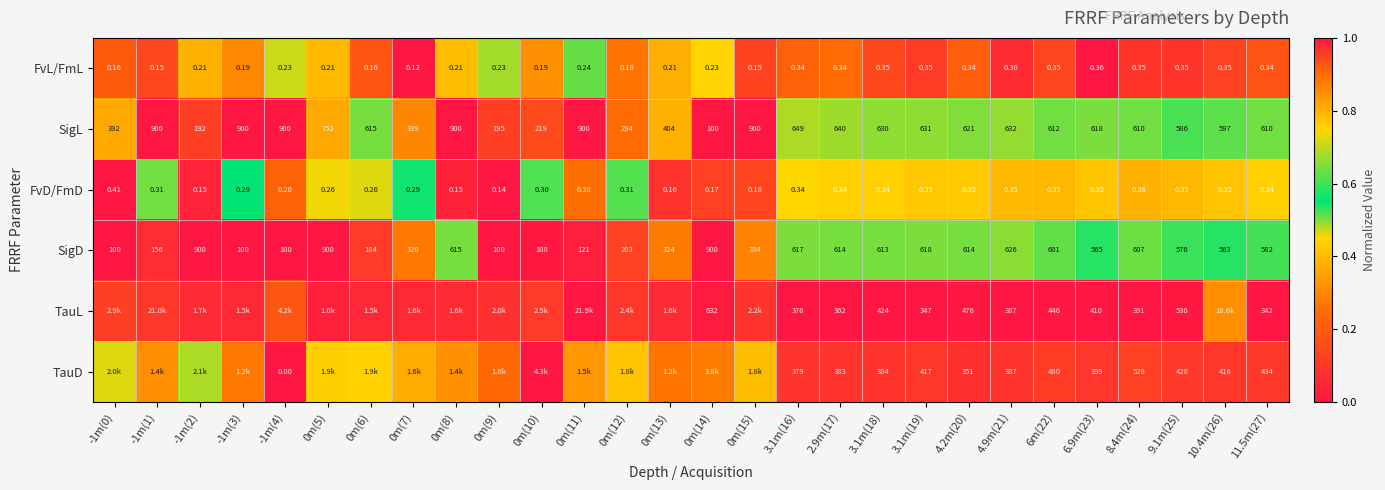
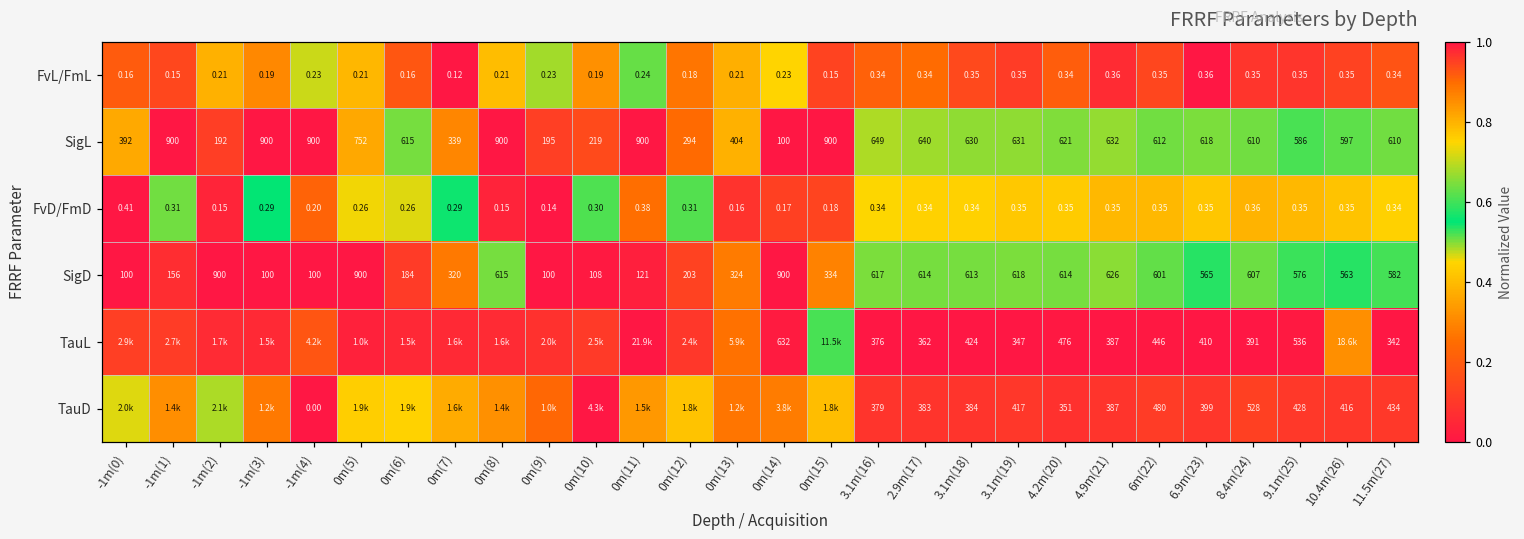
TauL, -1m(1): 21.0k -> 2.7k
TauL, 0m(13): 1.6k -> 5.9k
TauL, 0m(15): 2.2k -> 11.5k
